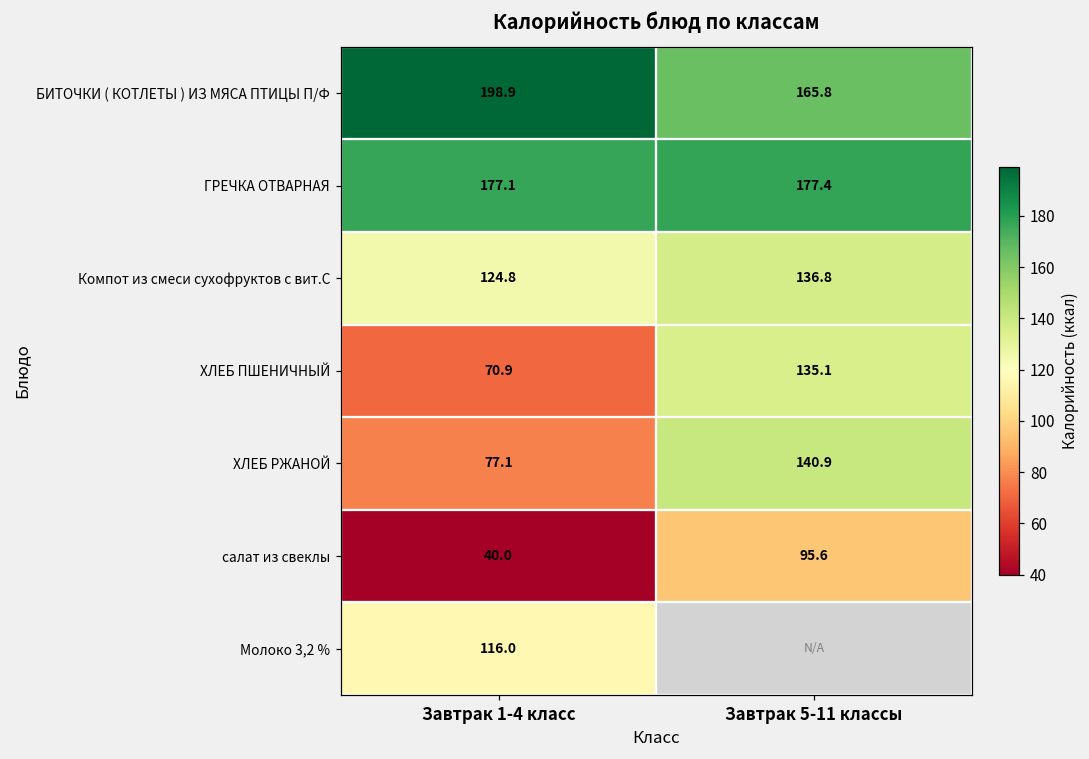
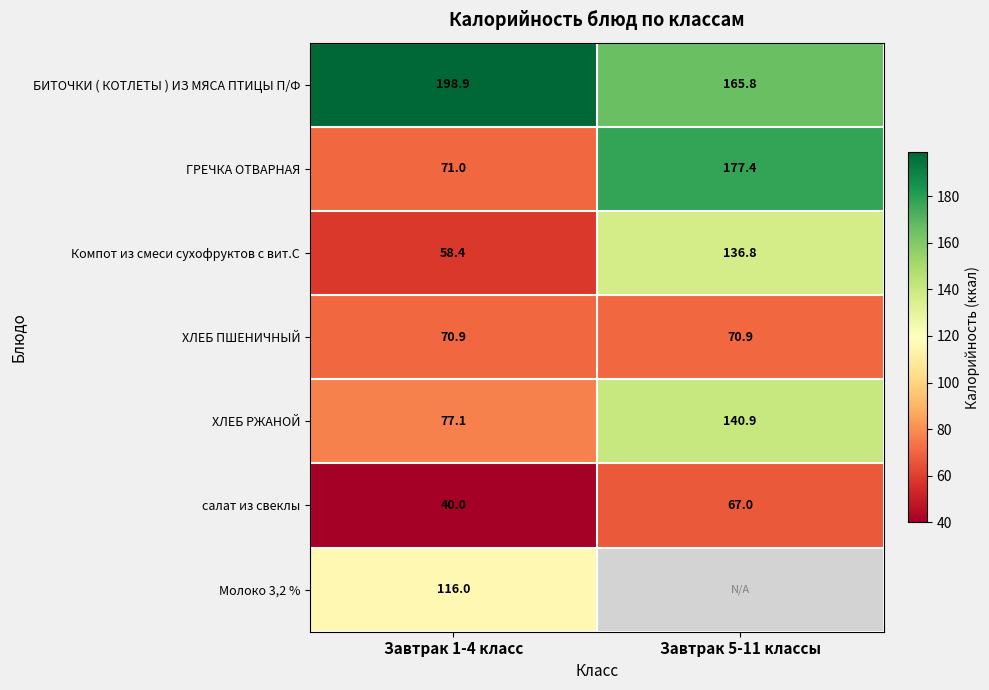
ГРЕЧКА ОТВАРНАЯ, Завтрак 1-4 класс: 177.1 -> 71.0
Компот из смеси сухофруктов с вит.С, Завтрак 1-4 класс: 124.8 -> 58.4
ХЛЕБ ПШЕНИЧНЫЙ, Завтрак 5-11 классы: 135.1 -> 70.9
салат из свеклы, Завтрак 5-11 классы: 95.6 -> 67.0
